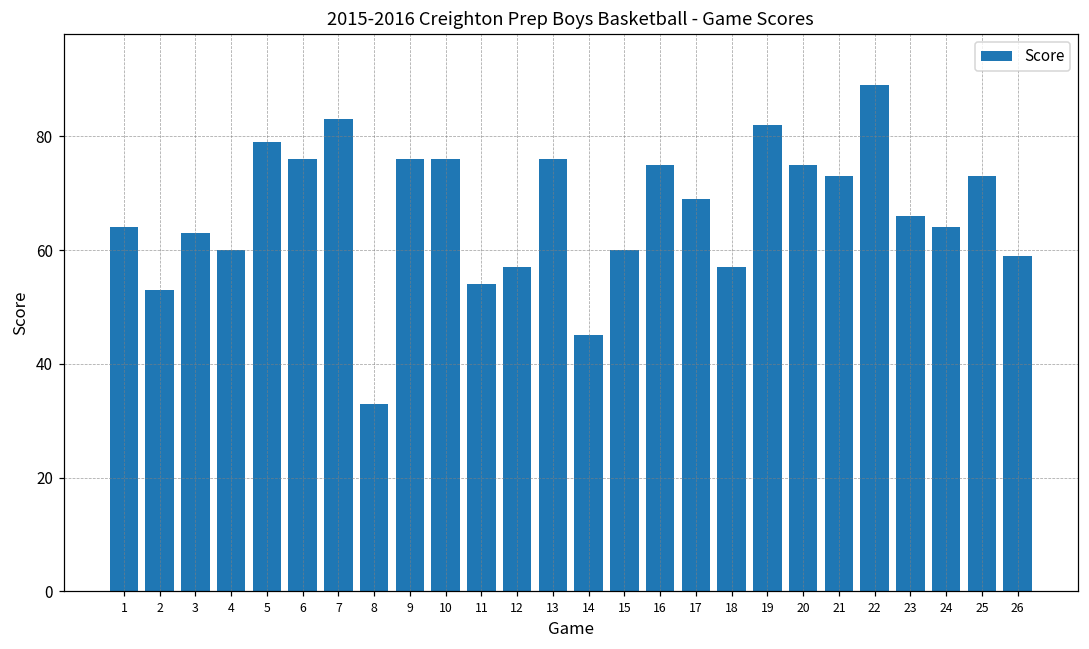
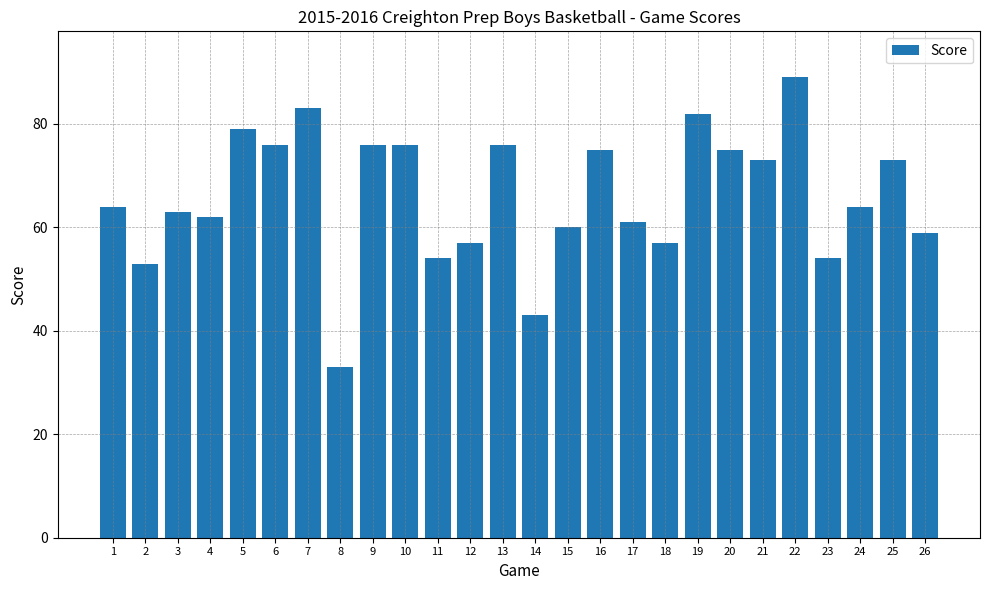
4: 60 -> 62
14: 45 -> 43
17: 69 -> 61
23: 66 -> 54
